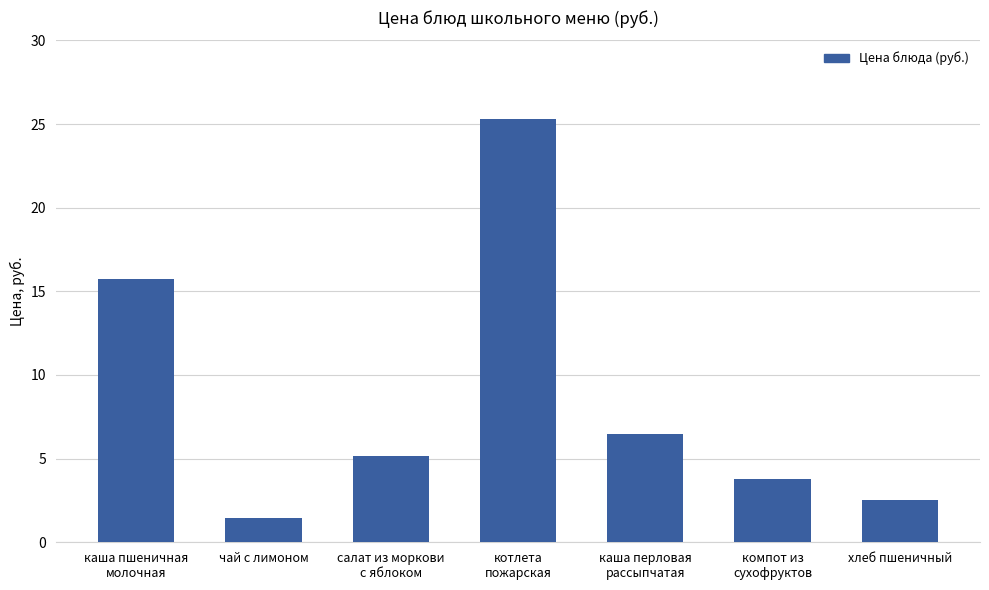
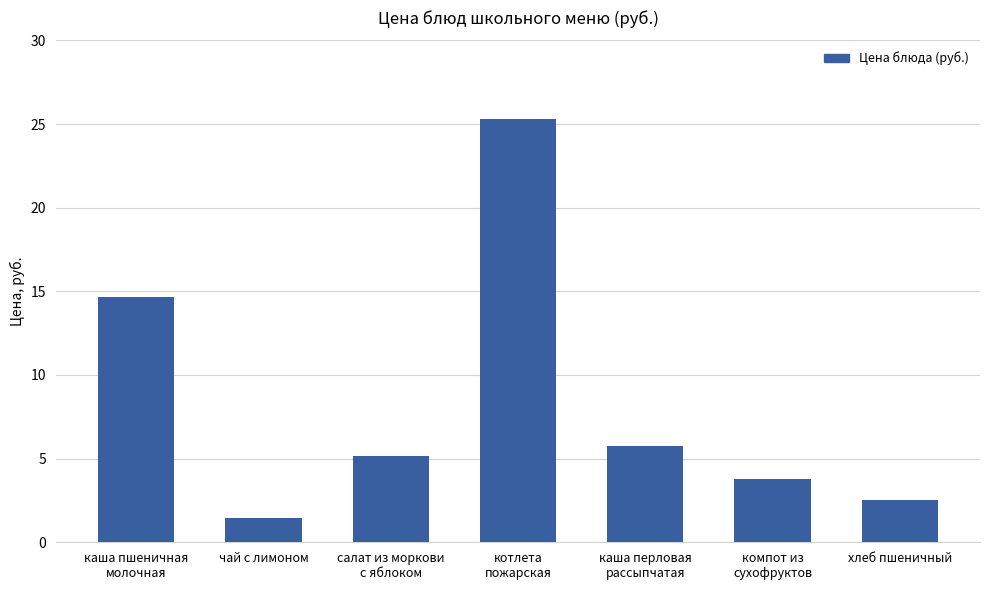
каша пшеничная молочная: 15.7 -> 14.7
каша перловая рассыпчатая: 6.5 -> 5.8
